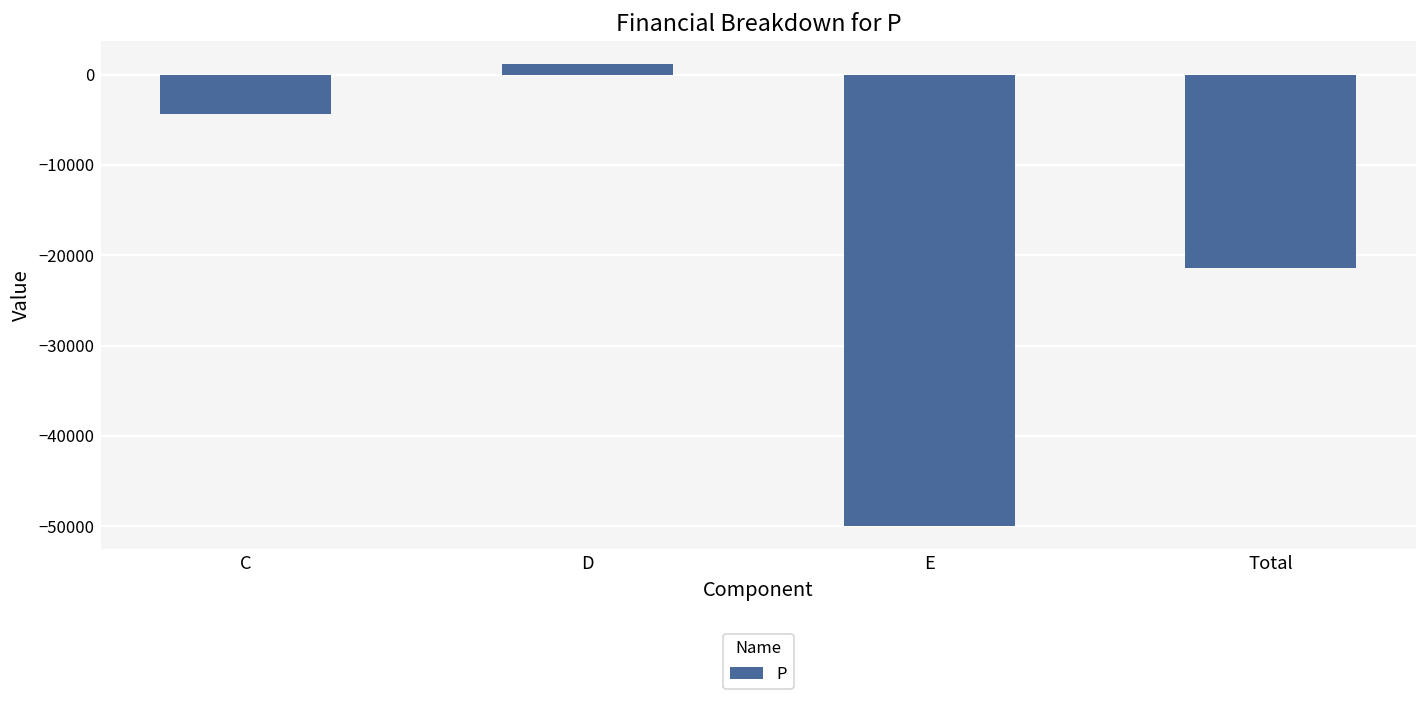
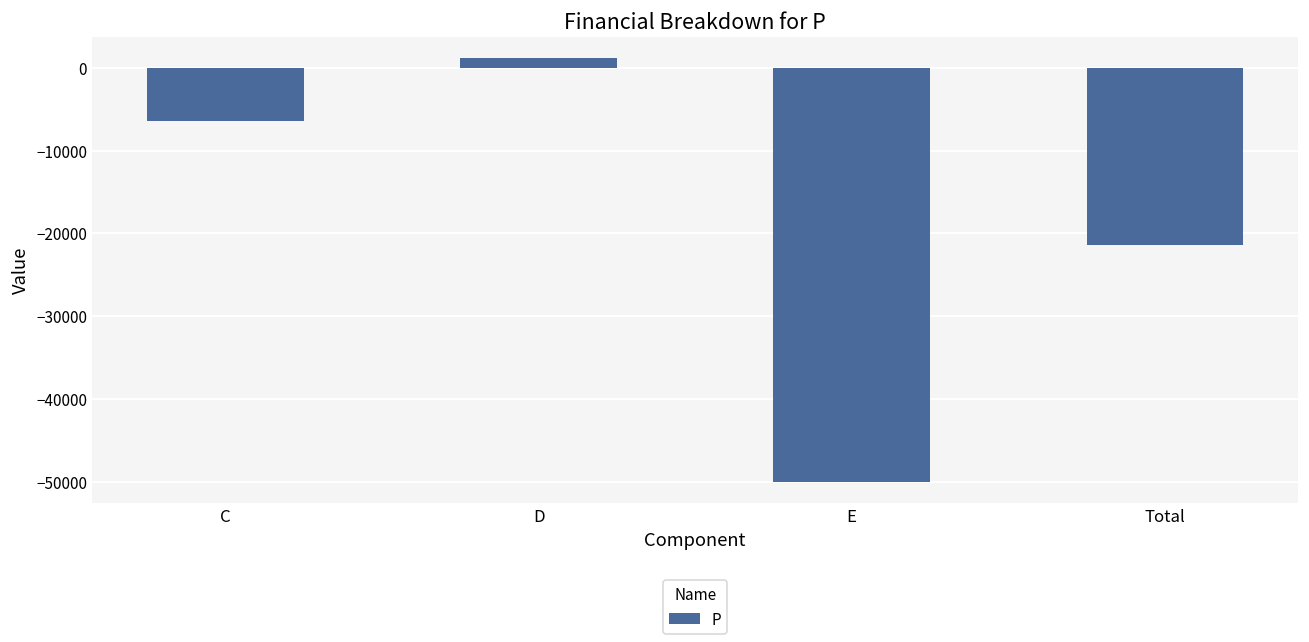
C: -4000 -> -6000
